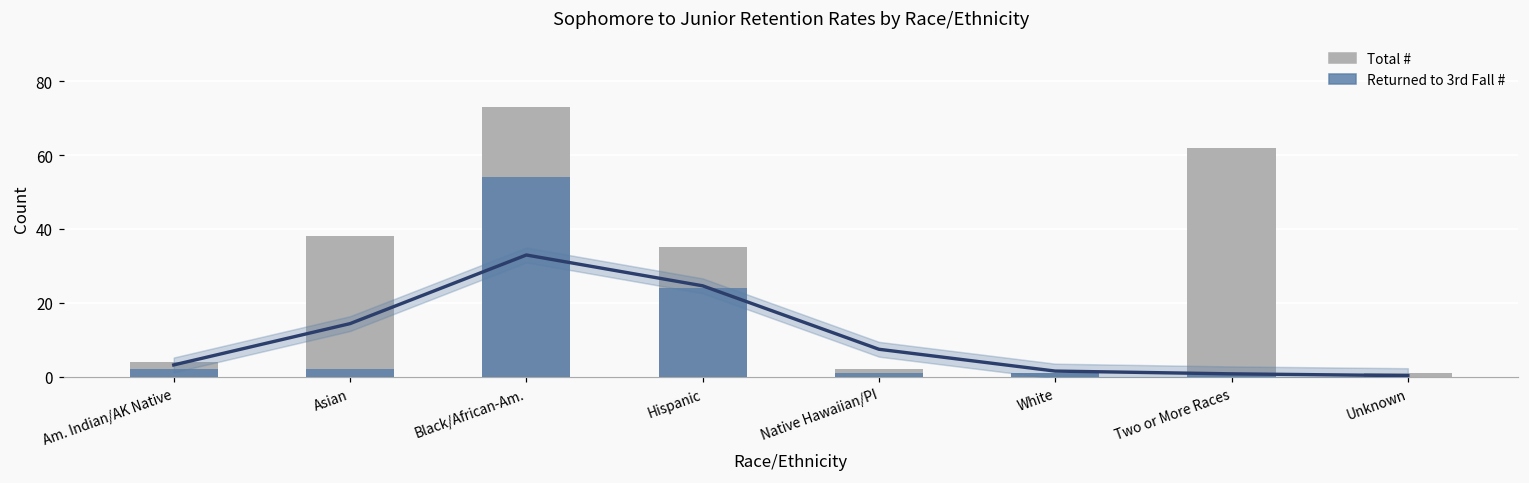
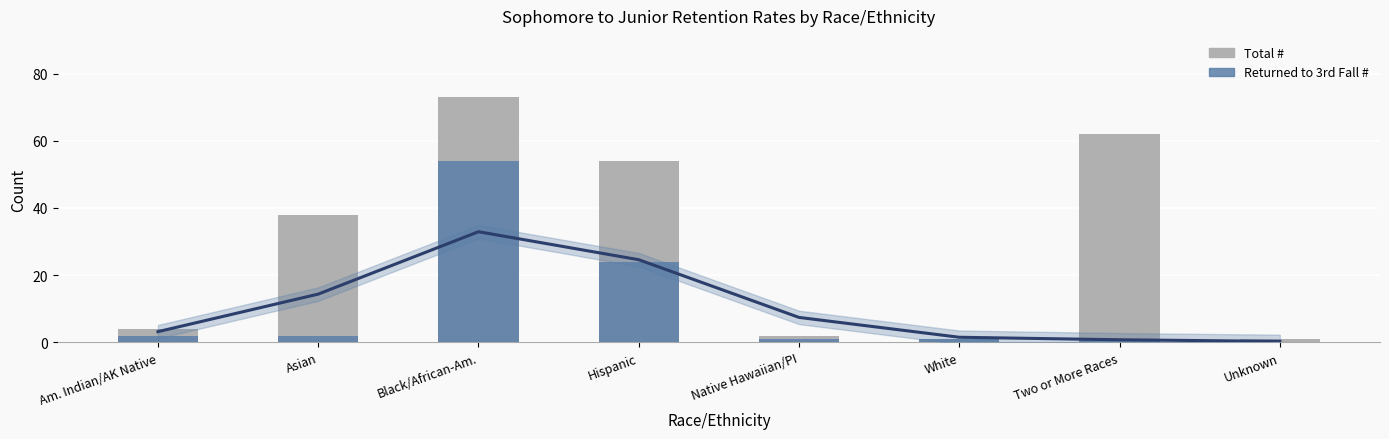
Total #, Hispanic: 35 -> 54
